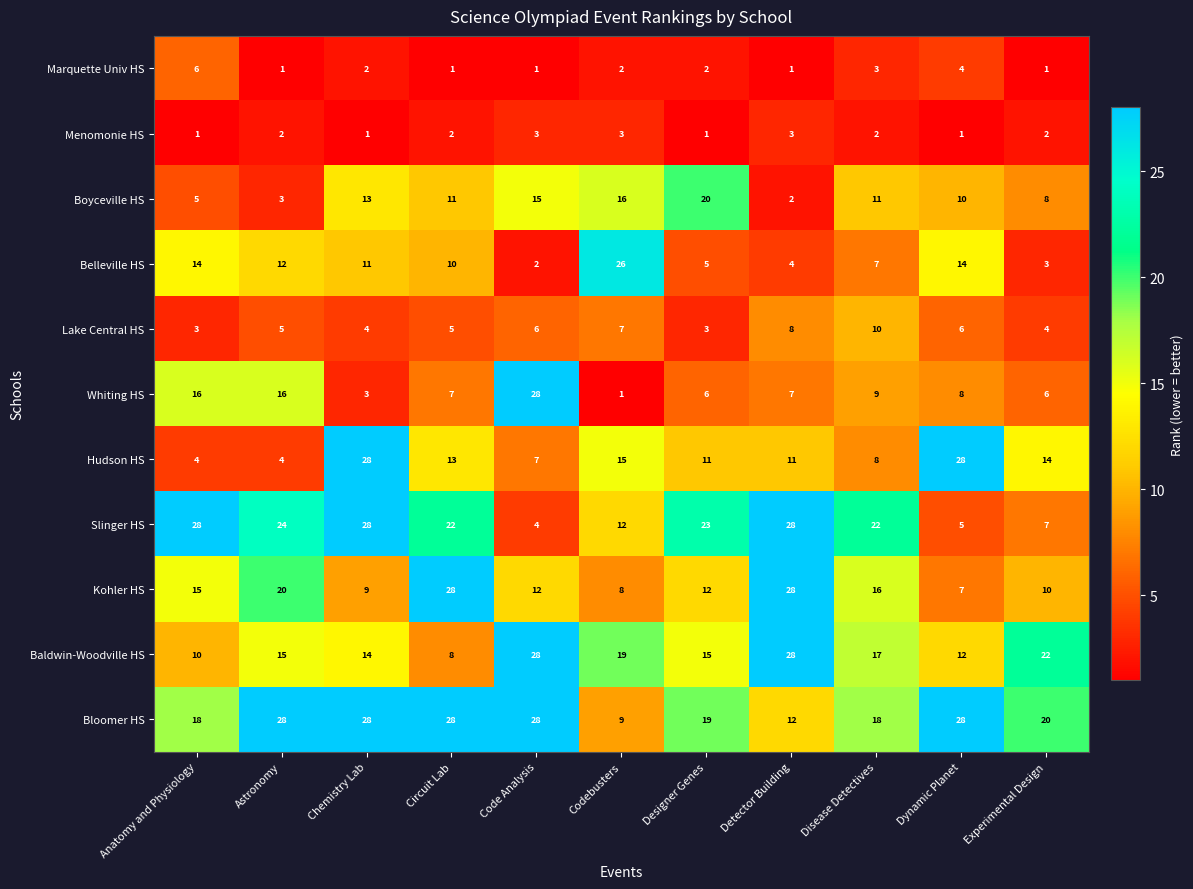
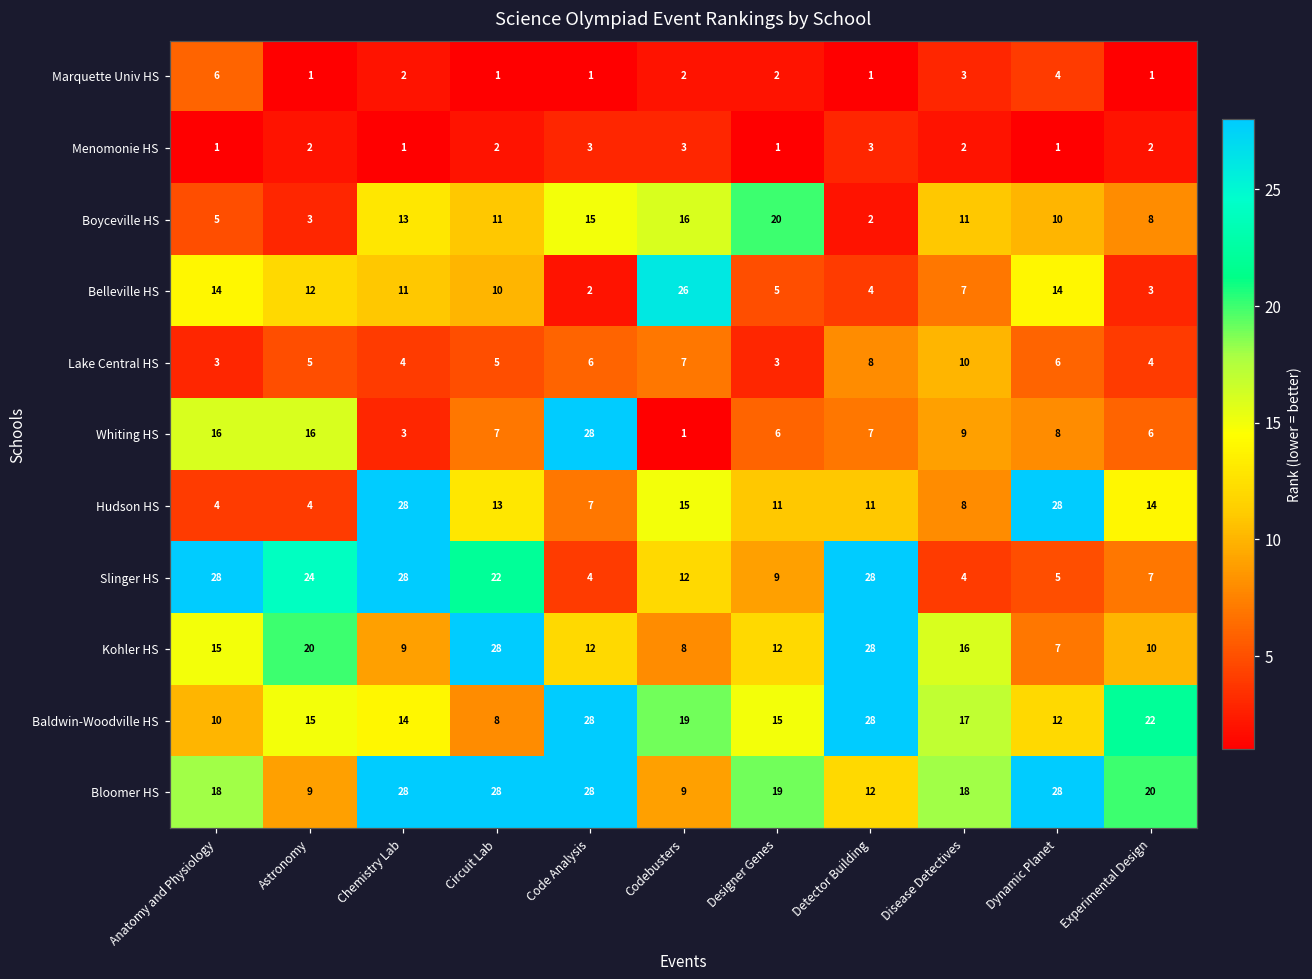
Slinger HS, Designer Genes: 23 -> 9
Slinger HS, Disease Detectives: 22 -> 4
Bloomer HS, Astronomy: 28 -> 9
